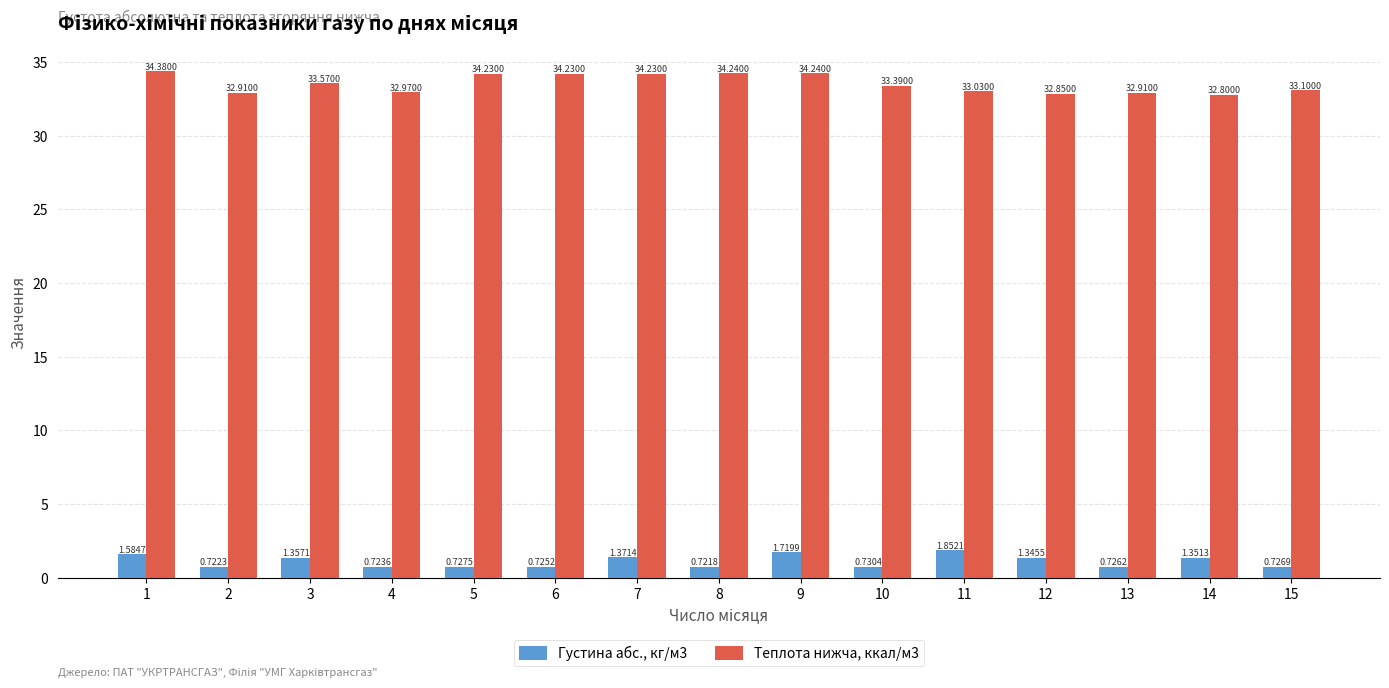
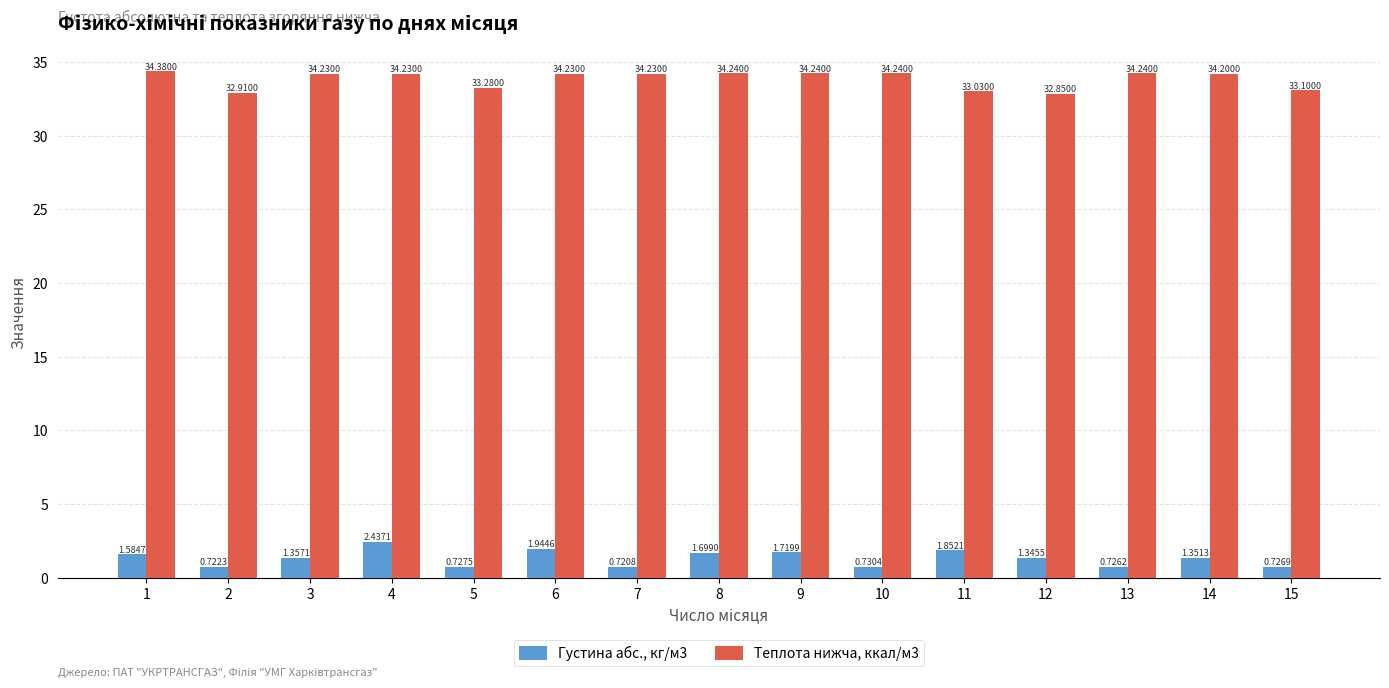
Теплота нижча, ккал/м3, 3: 33.5700 -> 34.2300
Густина абс., кг/м3, 4: 0.7236 -> 2.4371
Теплота нижча, ккал/м3, 4: 32.9700 -> 34.2300
Теплота нижча, ккал/м3, 5: 34.2300 -> 33.2800
Густина абс., кг/м3, 6: 0.7252 -> 1.9446
Густина абс., кг/м3, 7: 1.3714 -> 0.7208
Густина абс., кг/м3, 8: 0.7218 -> 1.6990
Теплота нижча, ккал/м3, 10: 33.3900 -> 34.2400
Теплота нижча, ккал/м3, 13: 32.9100 -> 34.2400
Теплота нижча, ккал/м3, 14: 32.8000 -> 34.2000
